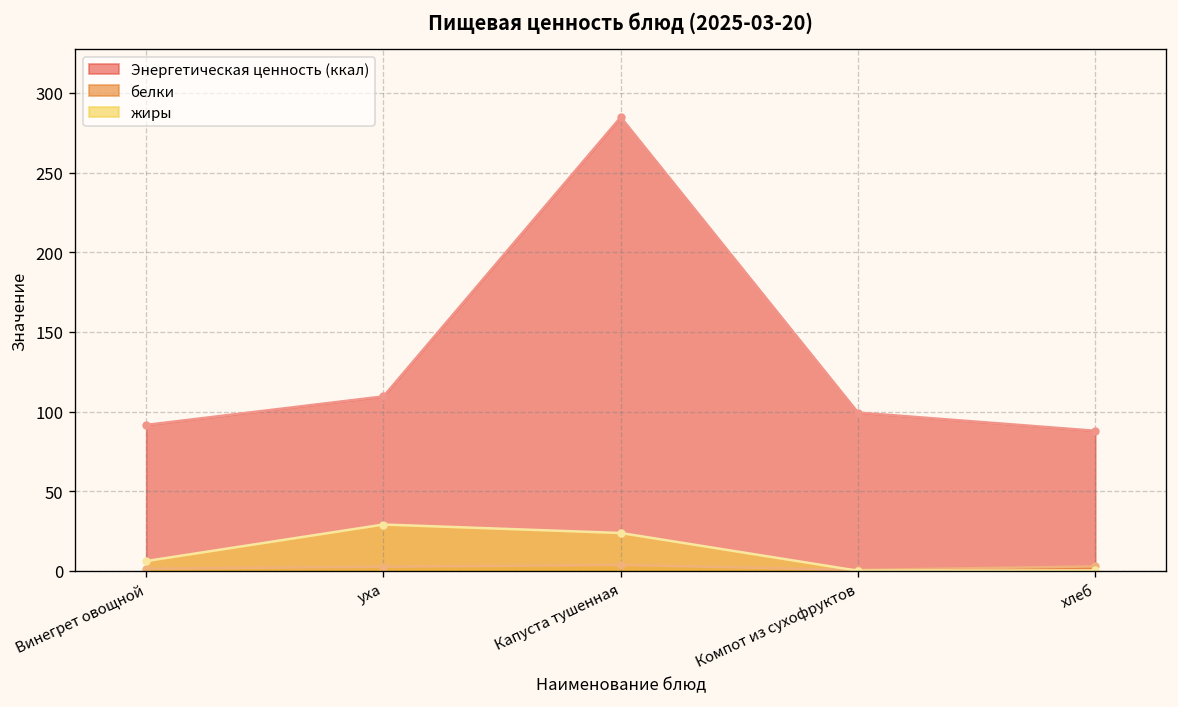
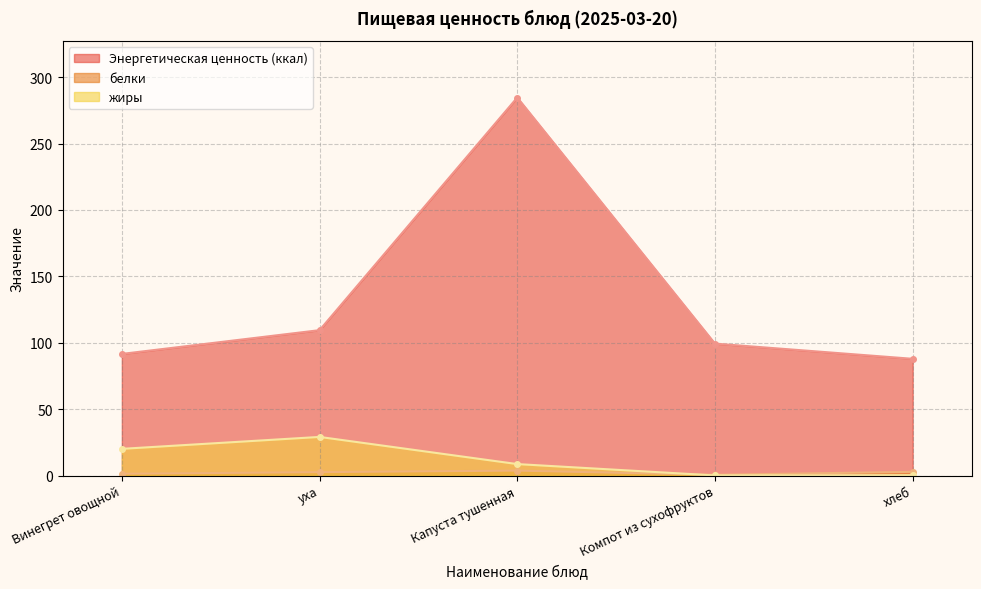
жиры, Винегрет овощной: 6 -> 20
жиры, Капуста тушенная: 24 -> 9
